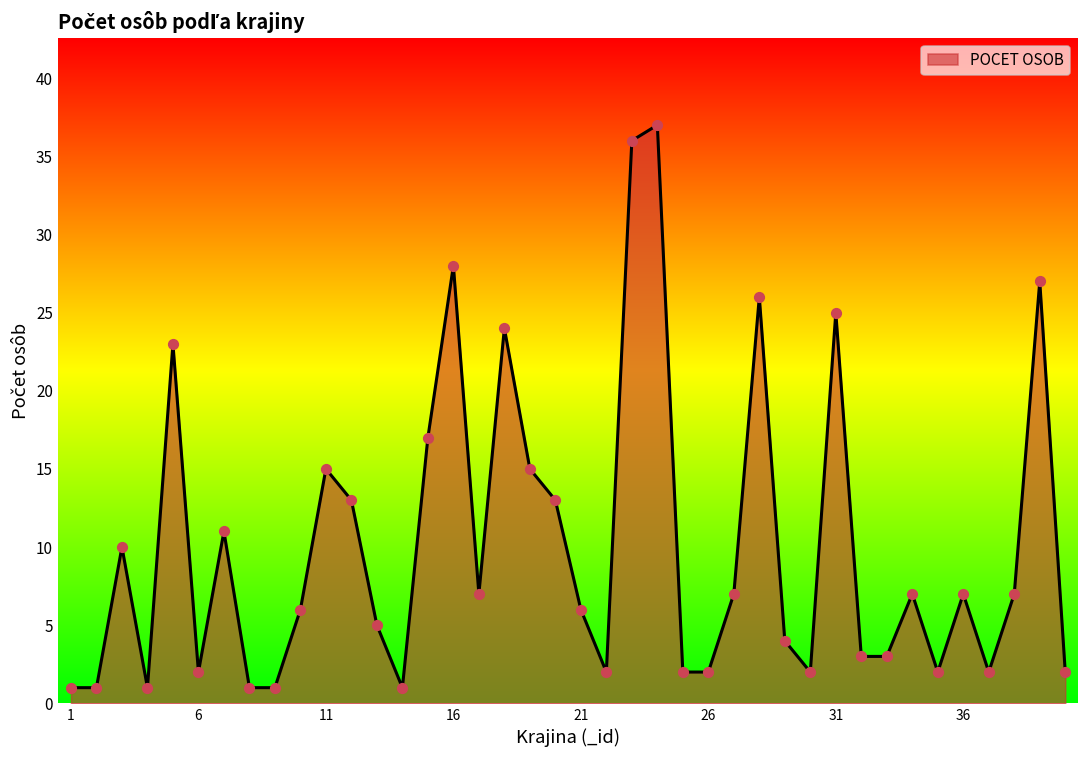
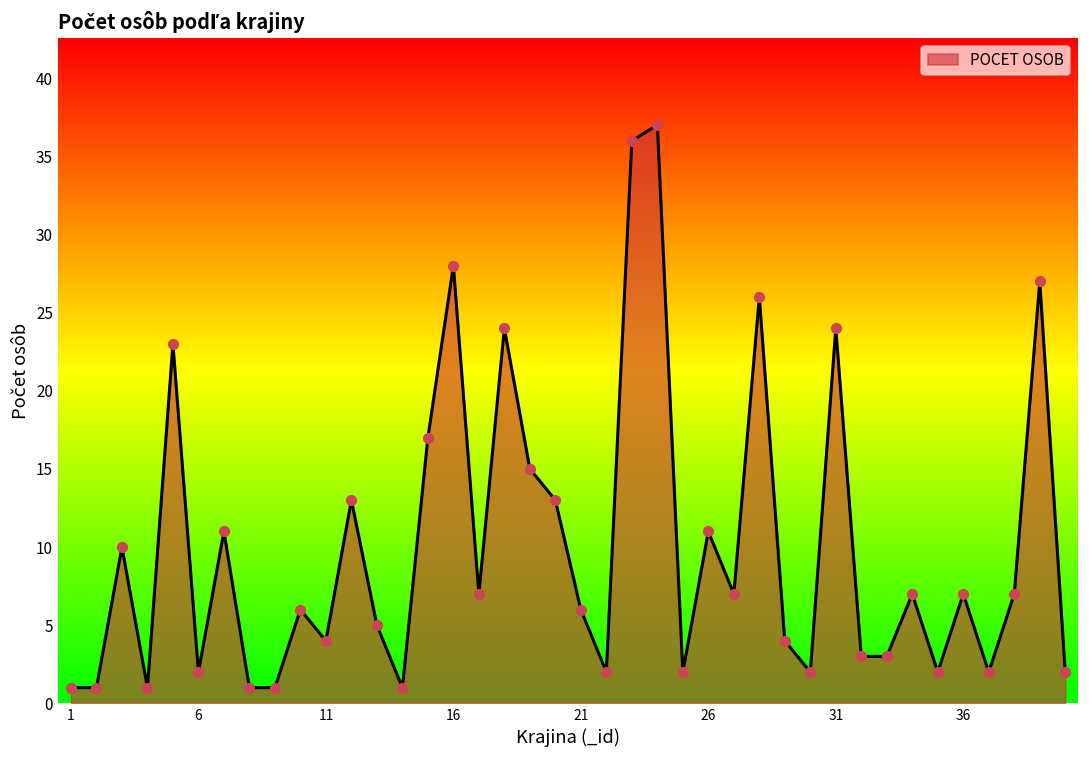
11: 15 -> 4
26: 2 -> 11
31: 25 -> 24
